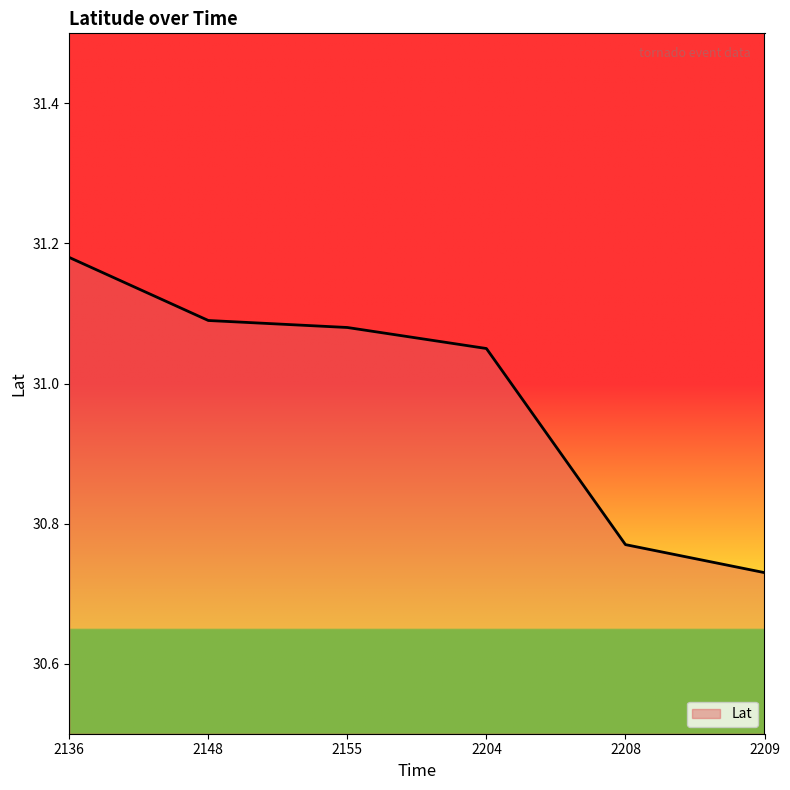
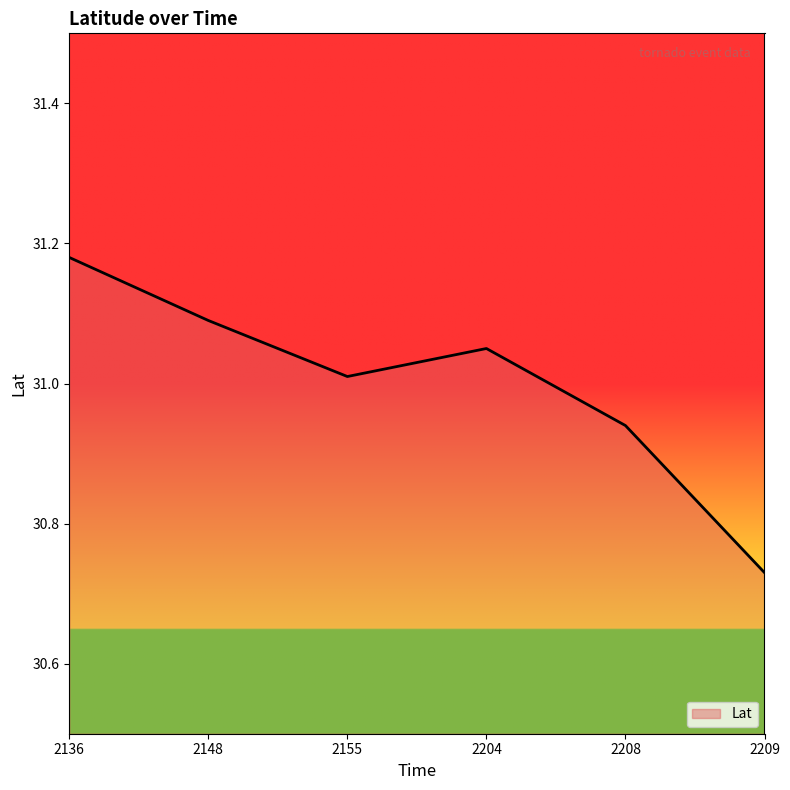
2155: 31.08 -> 31.01
2208: 30.77 -> 30.94
